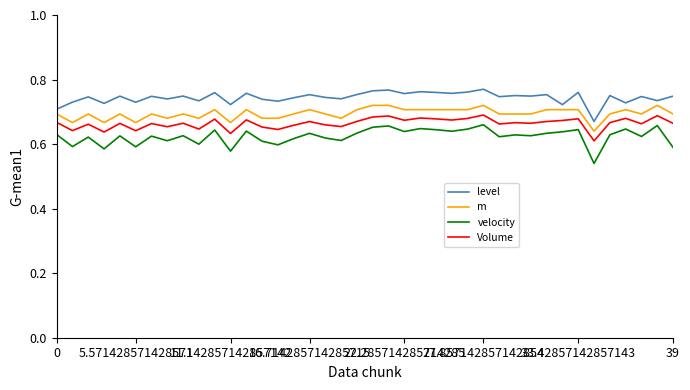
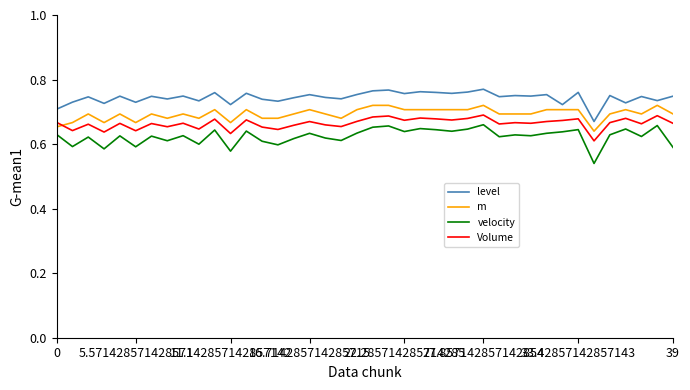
m, 0: 0.69 -> 0.65
